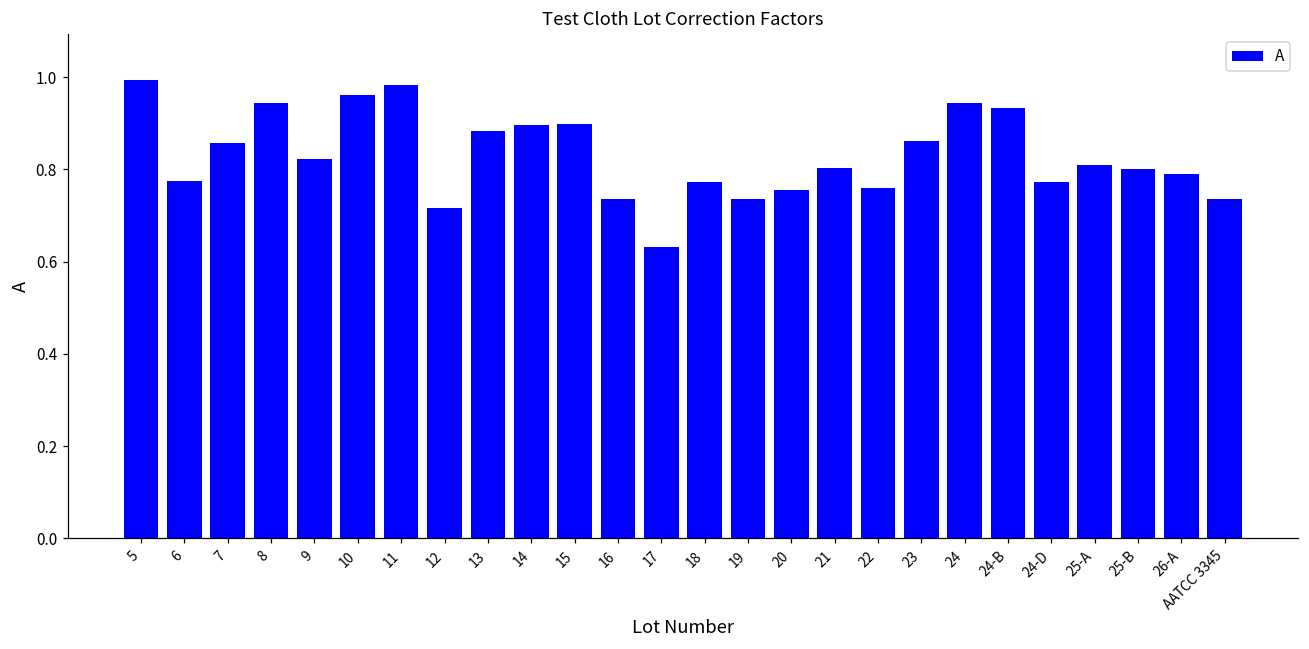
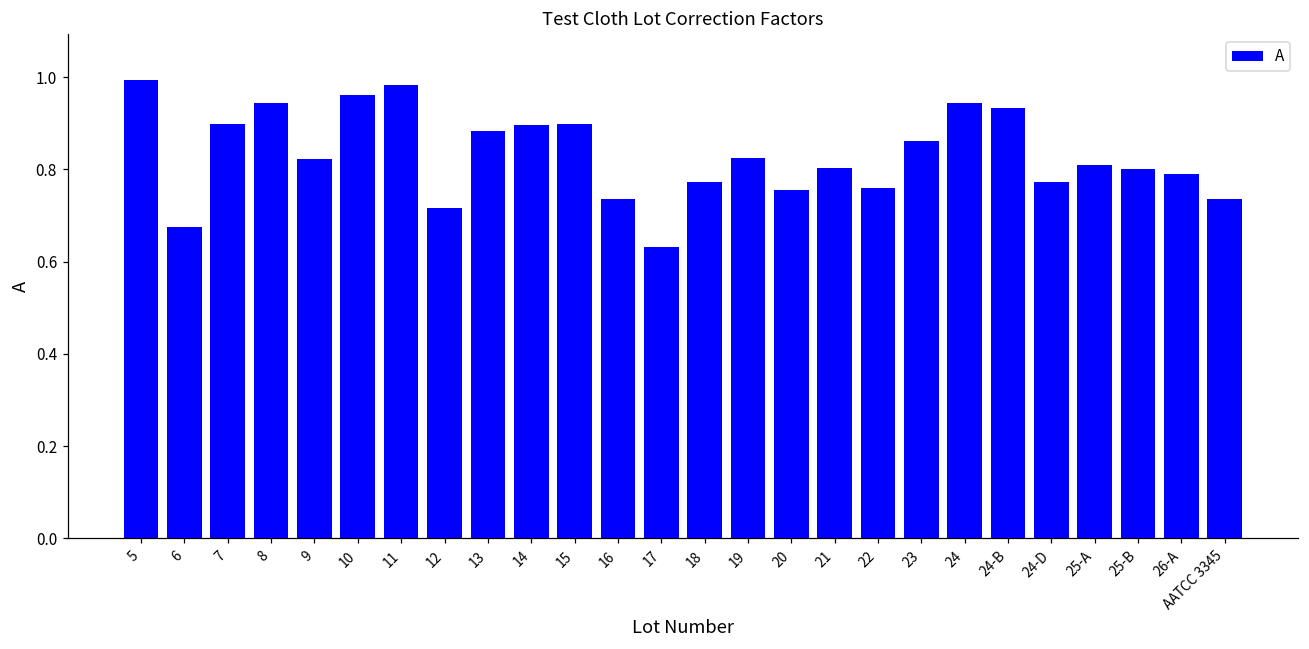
6: 0.78 -> 0.67
7: 0.86 -> 0.90
19: 0.74 -> 0.83
